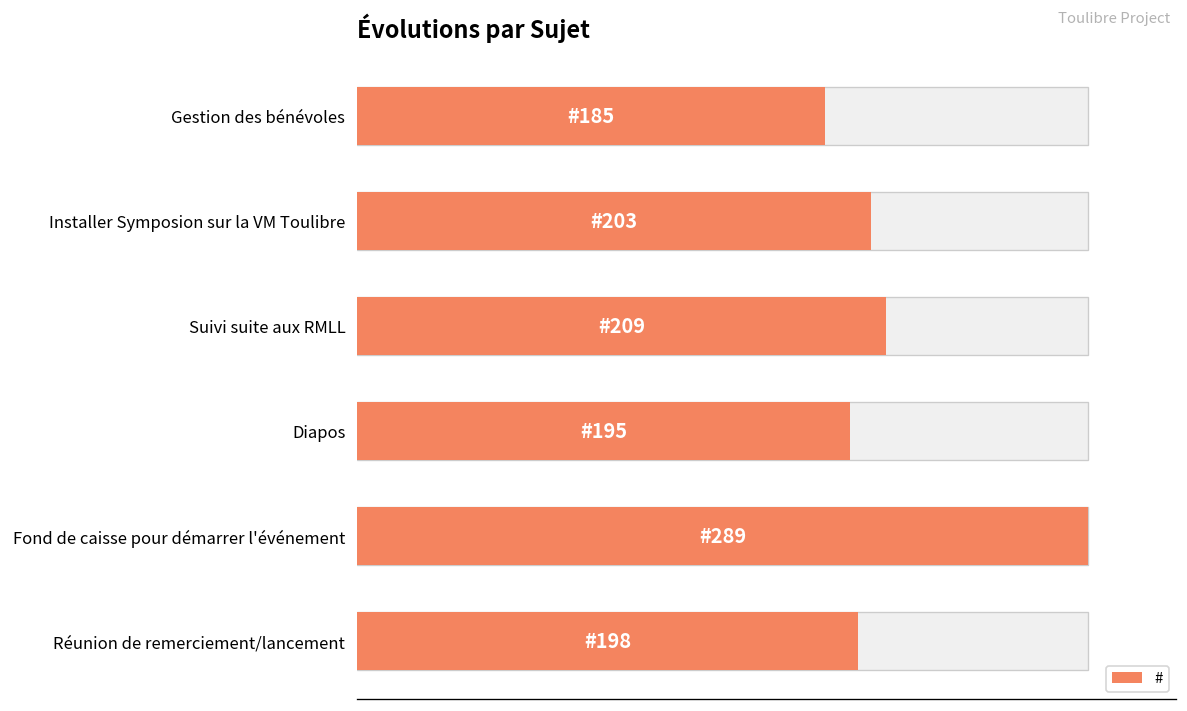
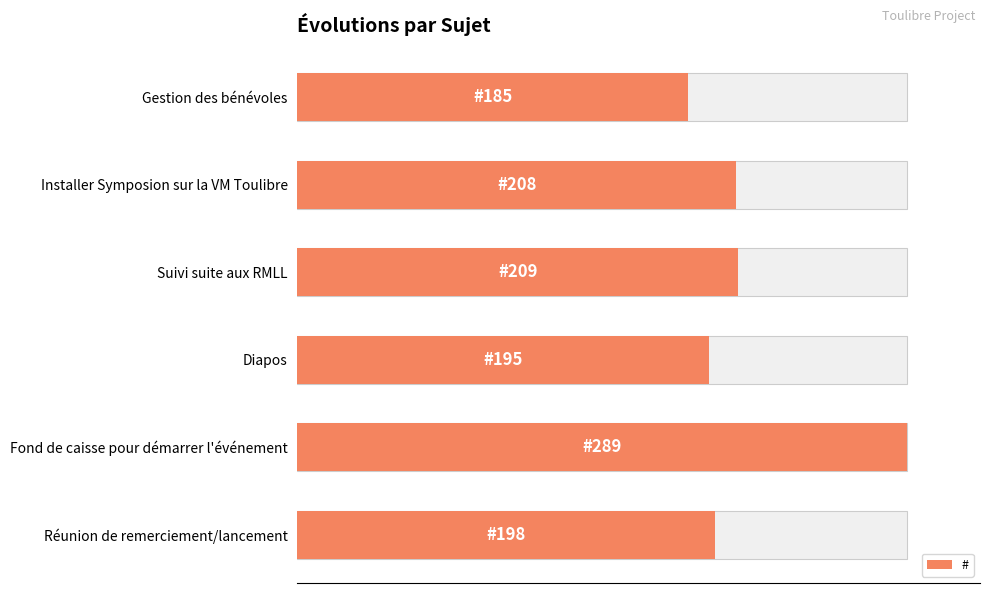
#, Installer Symposion sur la VM Toulibre: 203 -> 208
